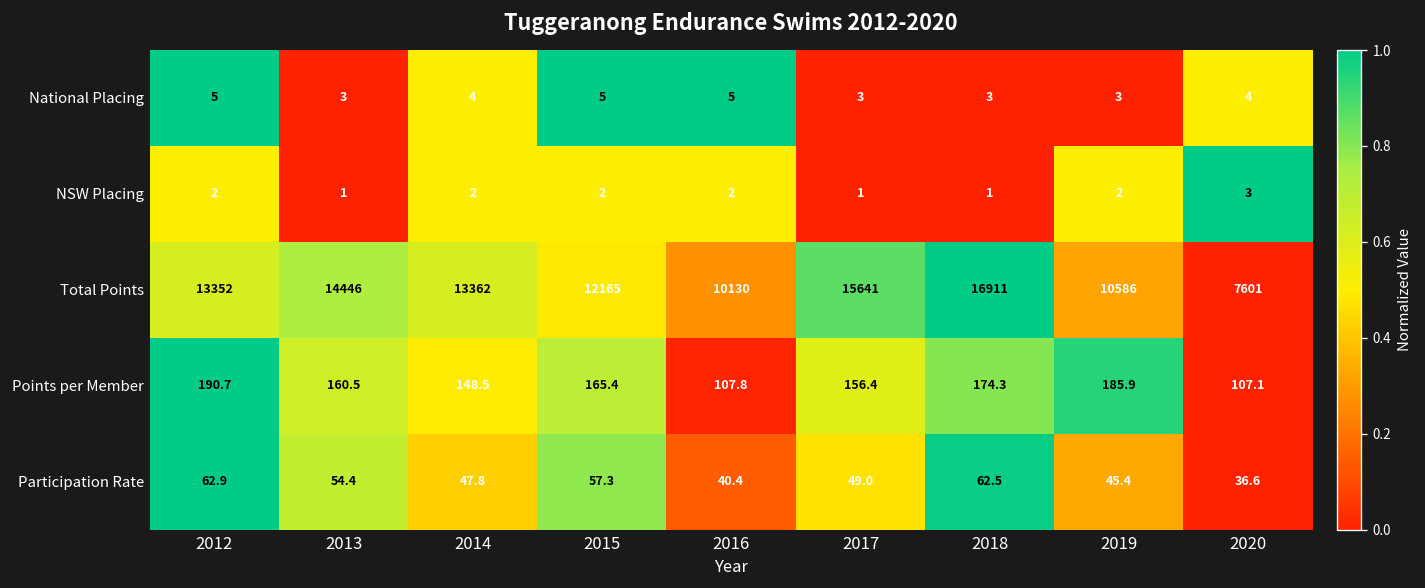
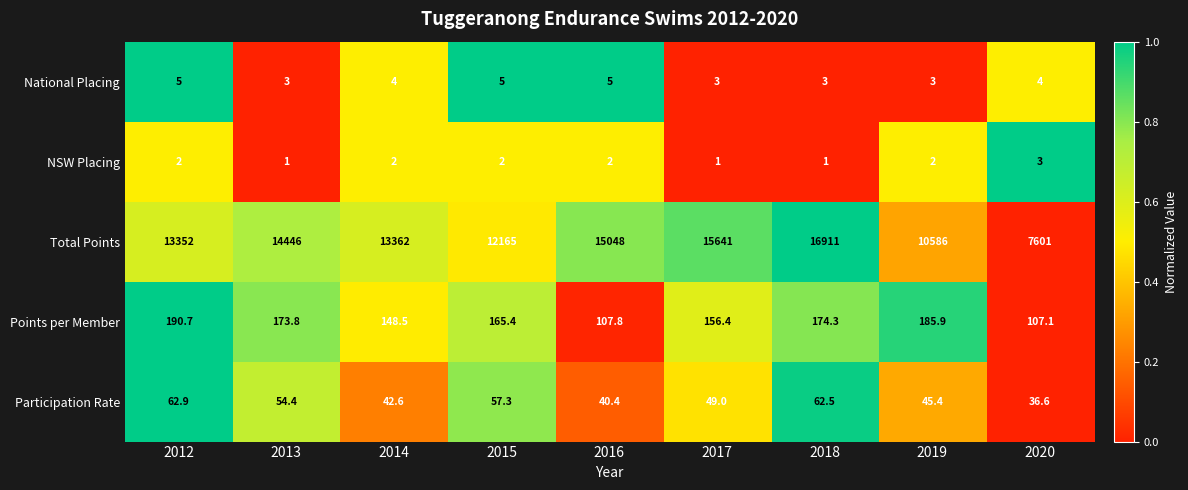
Total Points, 2016: 10130 -> 15048
Points per Member, 2013: 160.5 -> 173.8
Participation Rate, 2014: 47.8 -> 42.6
